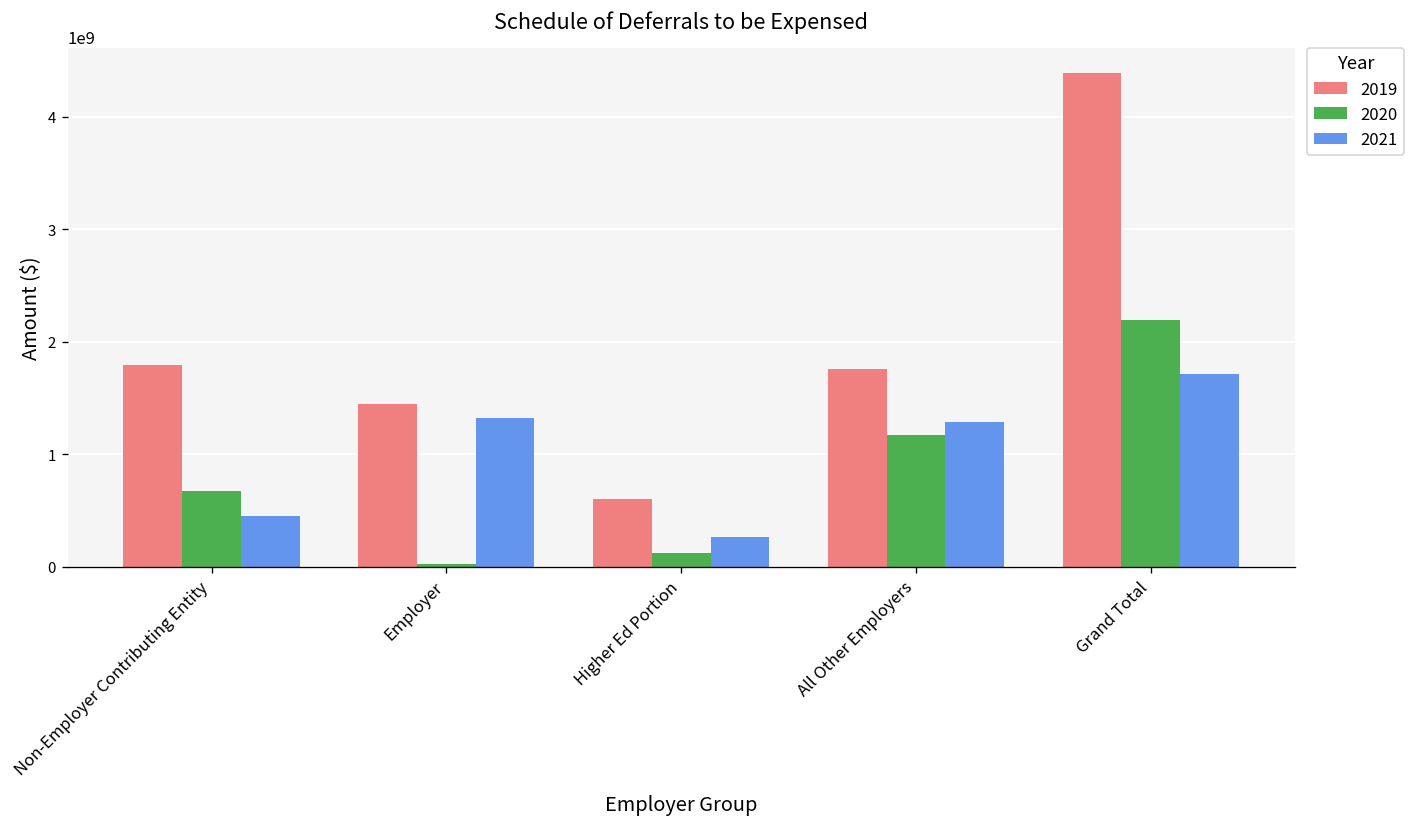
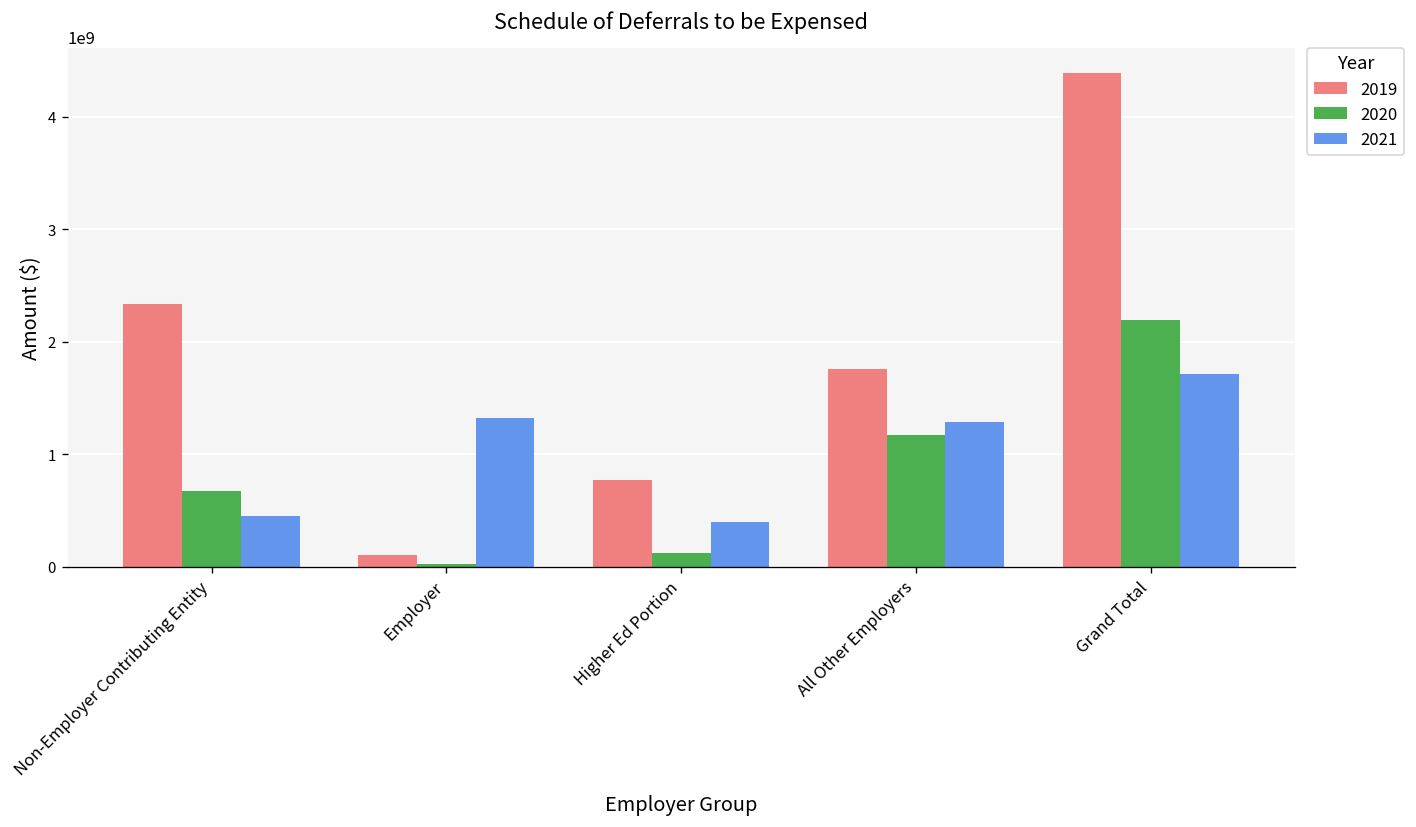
2019, Non-Employer Contributing Entity: 1800000000 -> 2300000000
2019, Employer: 1400000000 -> 100000000
2019, Higher Ed Portion: 600000000 -> 800000000
2021, Higher Ed Portion: 300000000 -> 400000000
